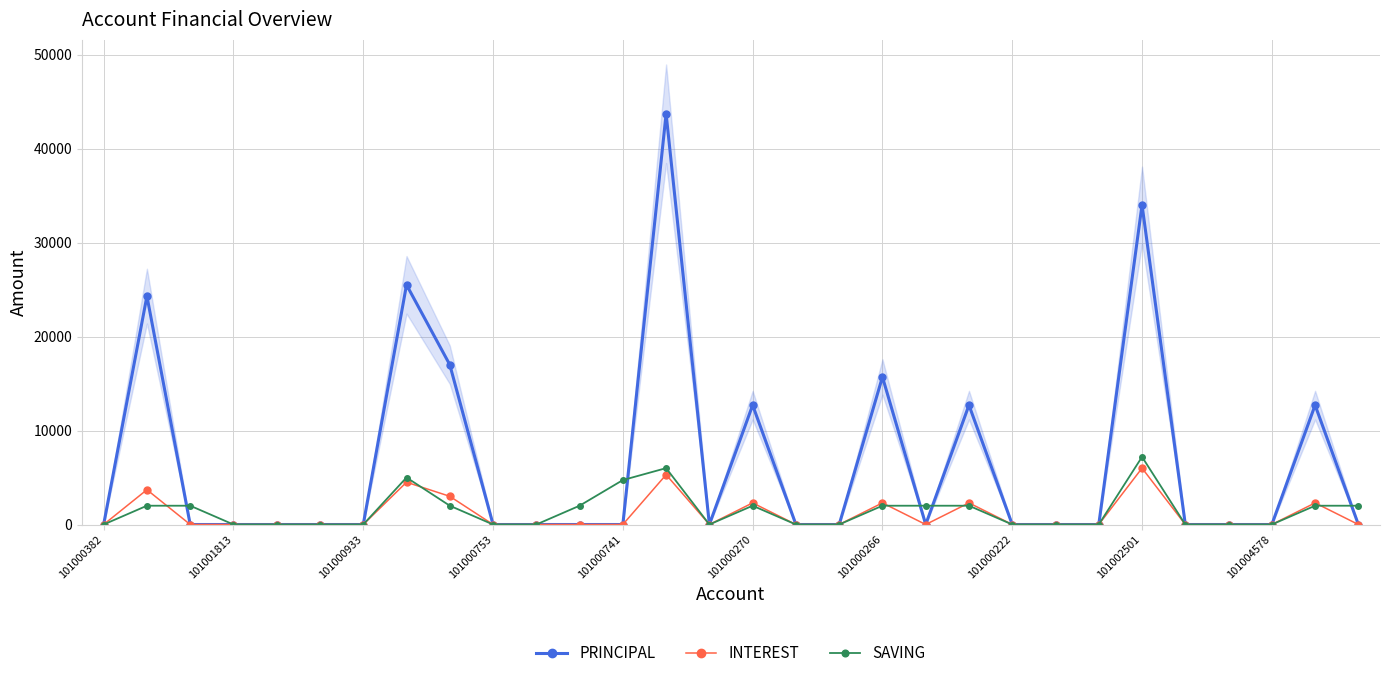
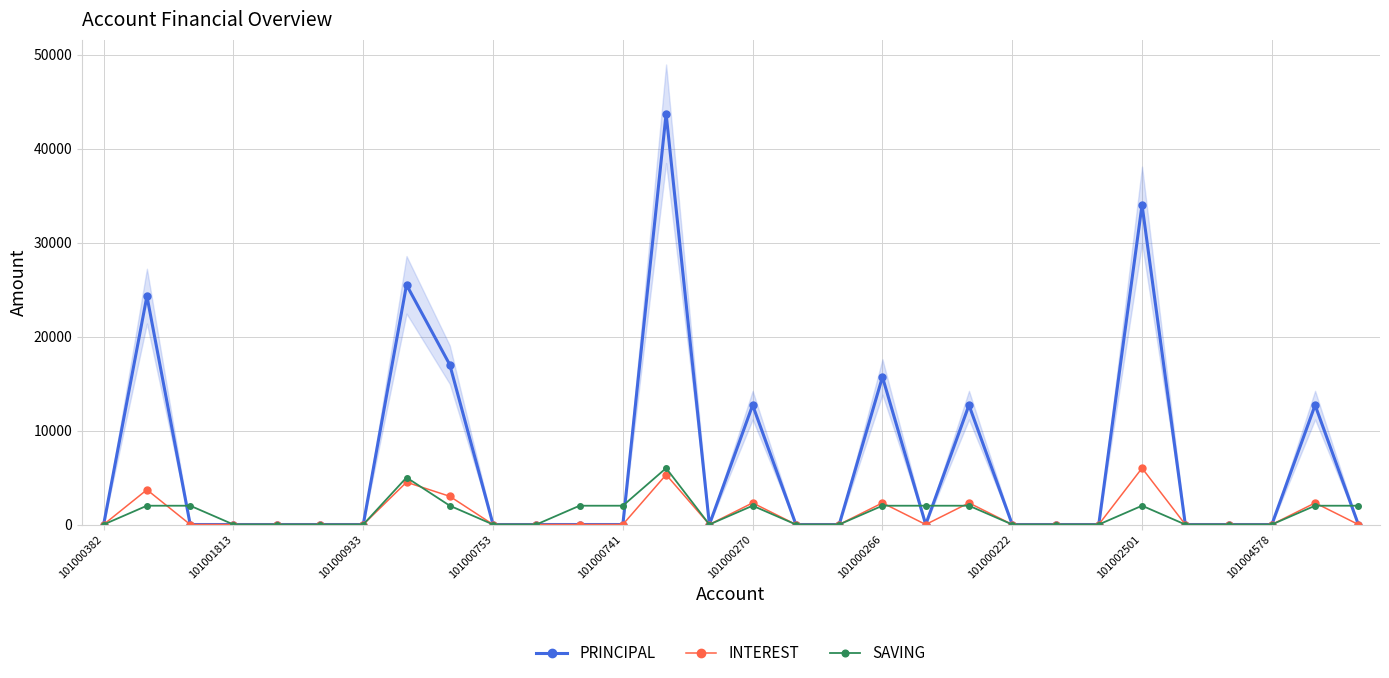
SAVING, 101000741: 5000 -> 2000
SAVING, 101002501: 7000 -> 2000
